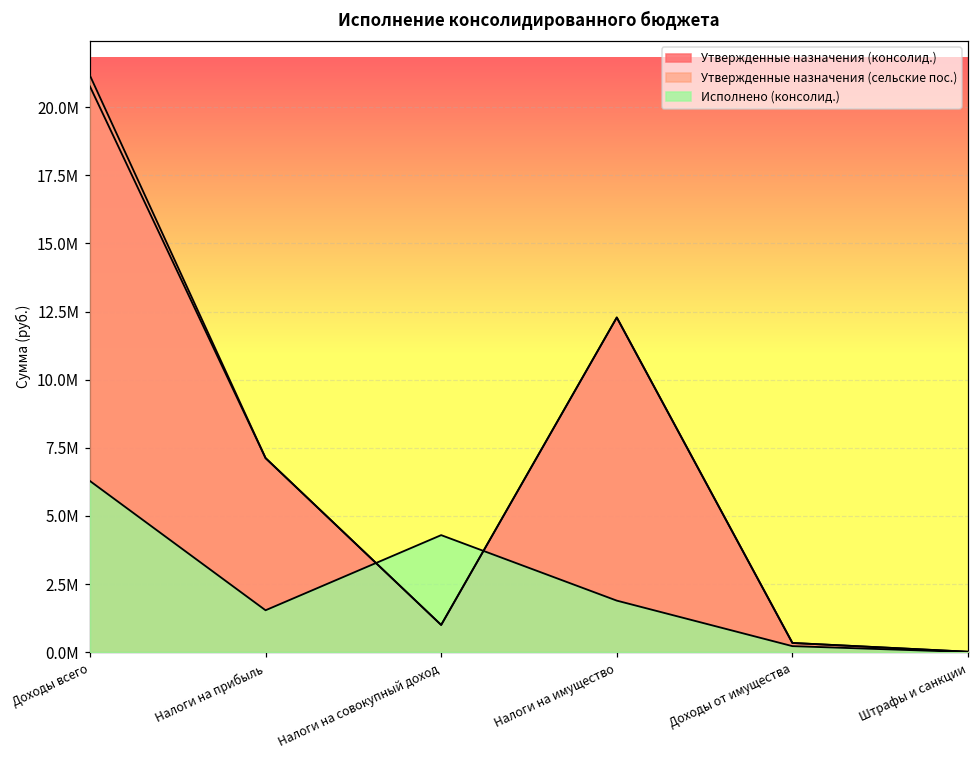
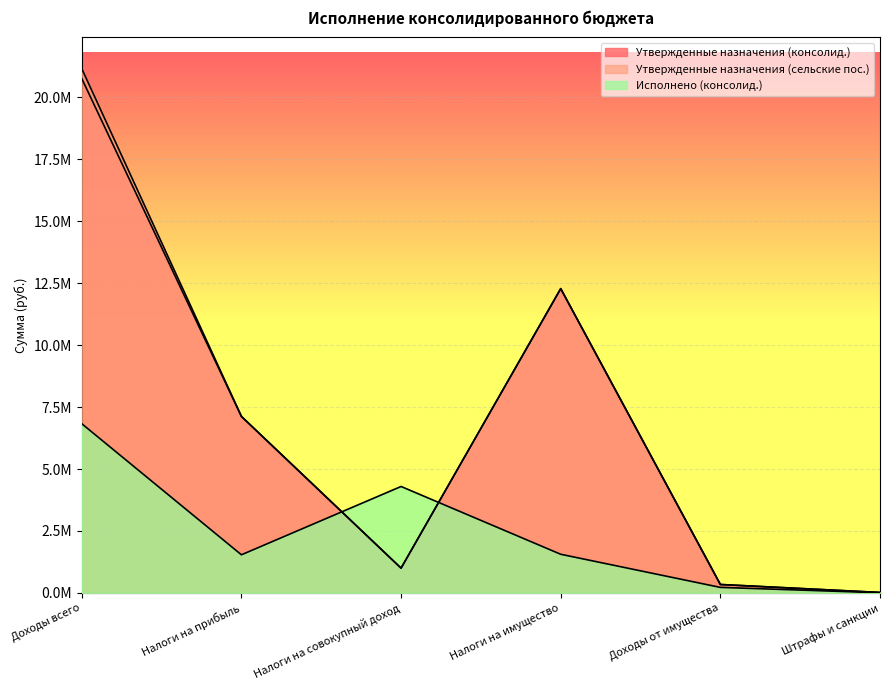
Исполнено (консолид.), Доходы всего: 6300000 -> 6800000
Исполнено (консолид.), Налоги на имущество: 1900000 -> 1600000
